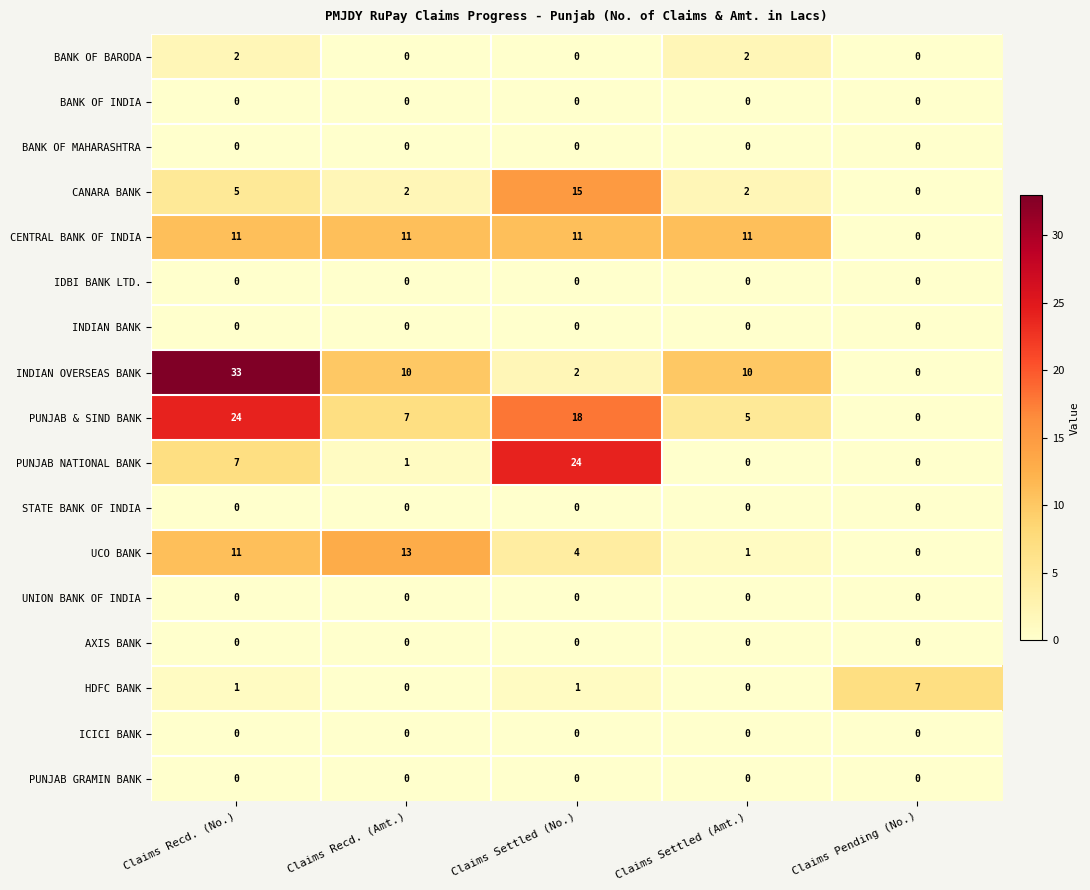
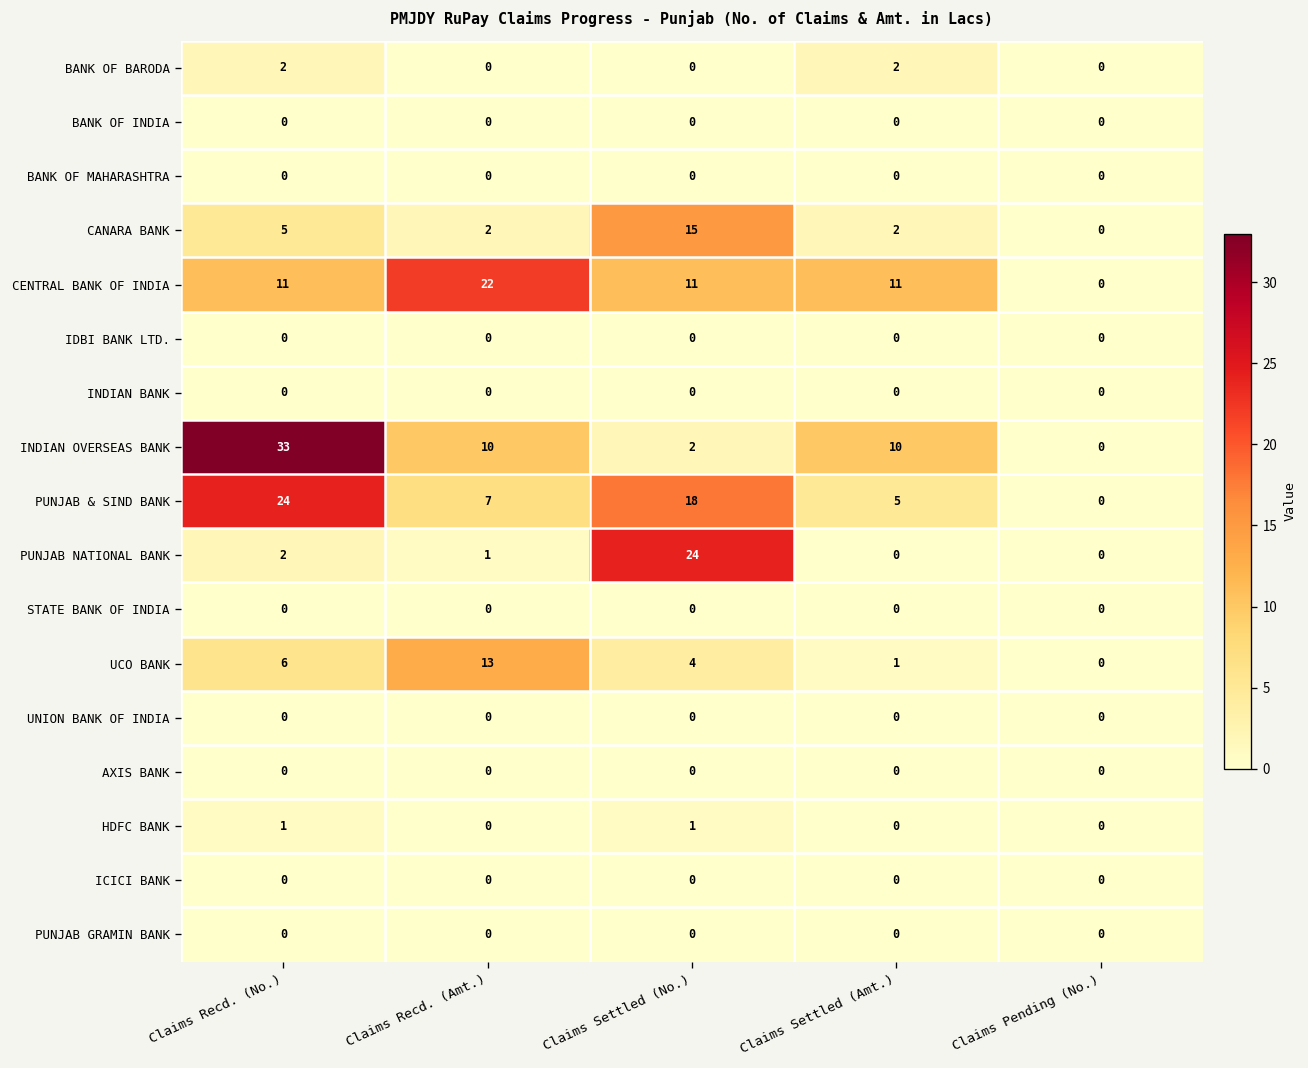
CENTRAL BANK OF INDIA, Claims Recd. (Amt.): 11 -> 22
PUNJAB NATIONAL BANK, Claims Recd. (No.): 7 -> 2
UCO BANK, Claims Recd. (No.): 11 -> 6
HDFC BANK, Claims Pending (No.): 7 -> 0
